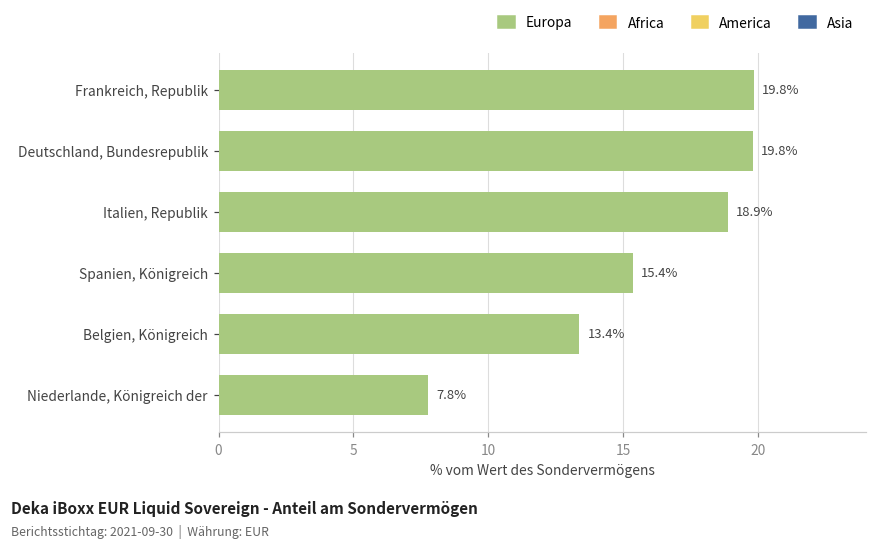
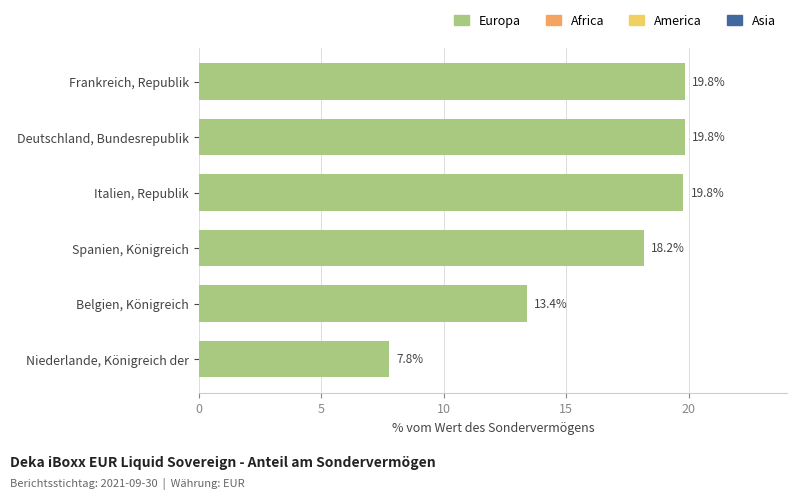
Italien, Republik: 18.9% -> 19.8%
Spanien, Königreich: 15.4% -> 18.2%
